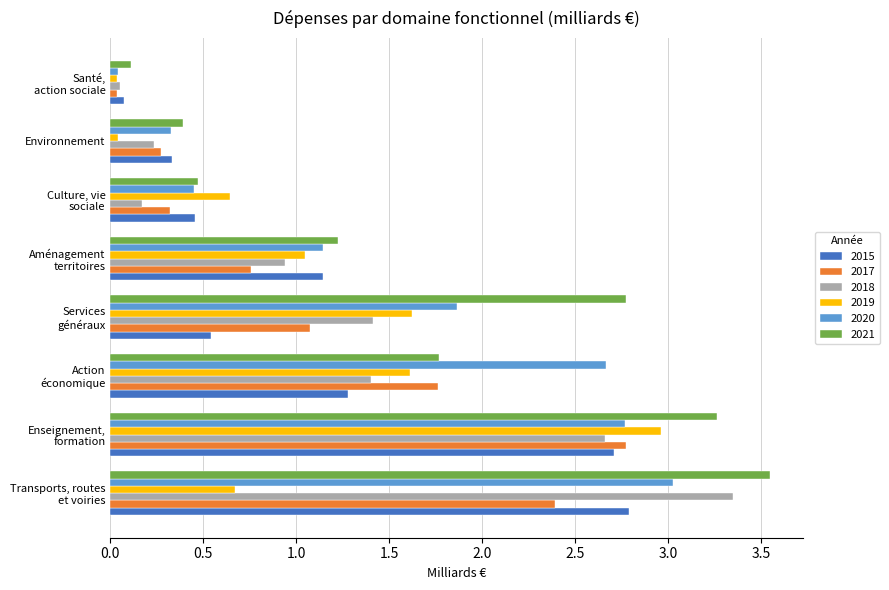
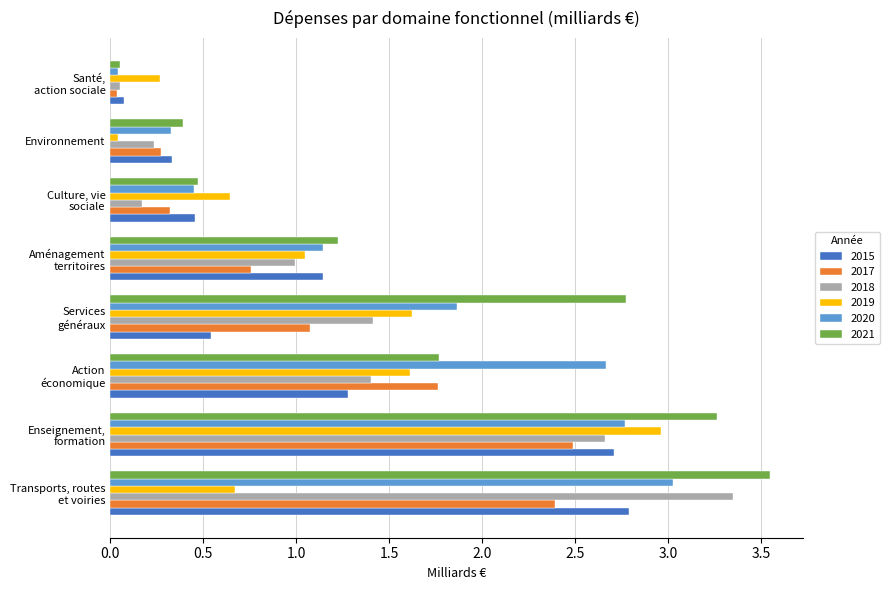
2021, Santé, action sociale: 0.11 -> 0.05
2019, Santé, action sociale: 0.04 -> 0.27
2018, Aménagement territoires: 0.94 -> 0.99
2017, Enseignement, formation: 2.77 -> 2.49
